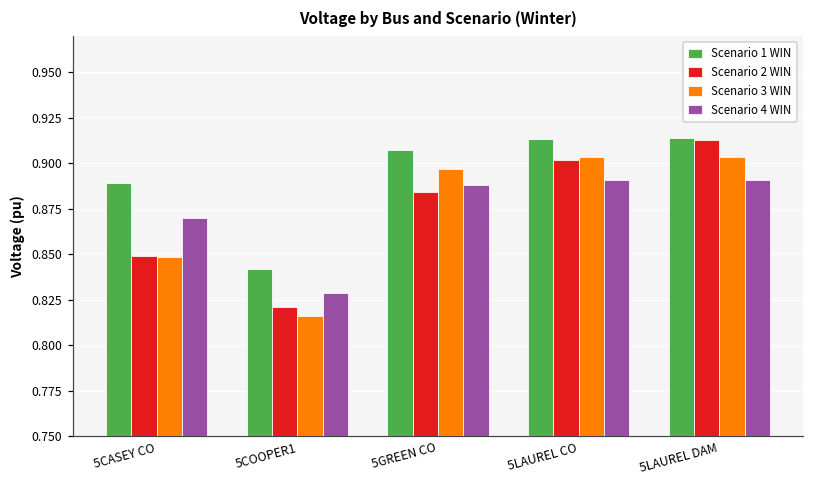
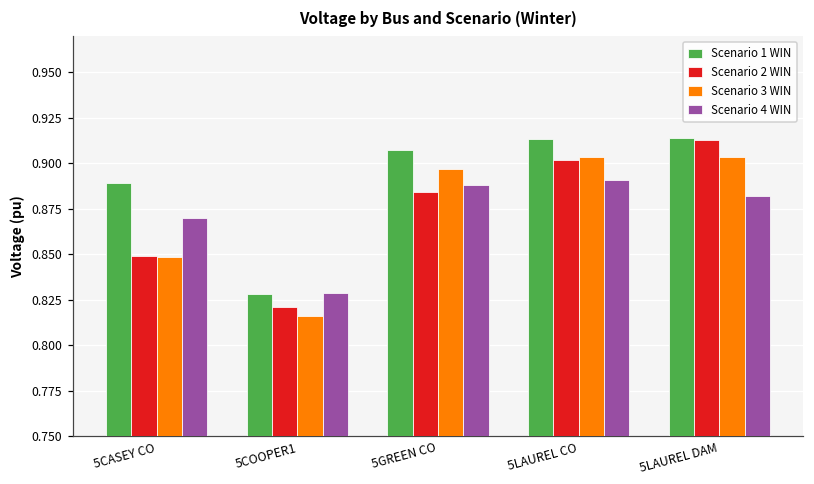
Scenario 1 WIN, 5COOPER1: 0.842 -> 0.828
Scenario 4 WIN, 5LAUREL DAM: 0.891 -> 0.882
